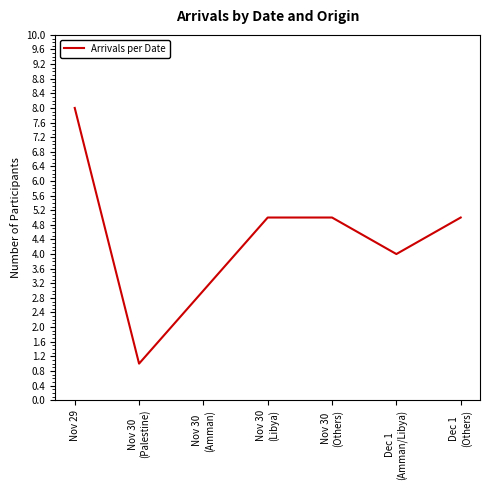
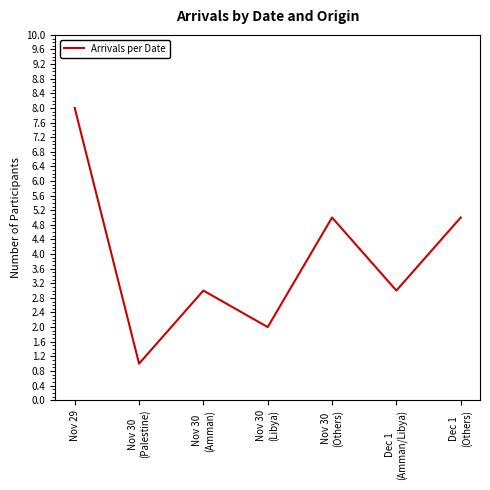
Nov 30 (Libya): 5 -> 2
Dec 1 (Amman/Libya): 4 -> 3
